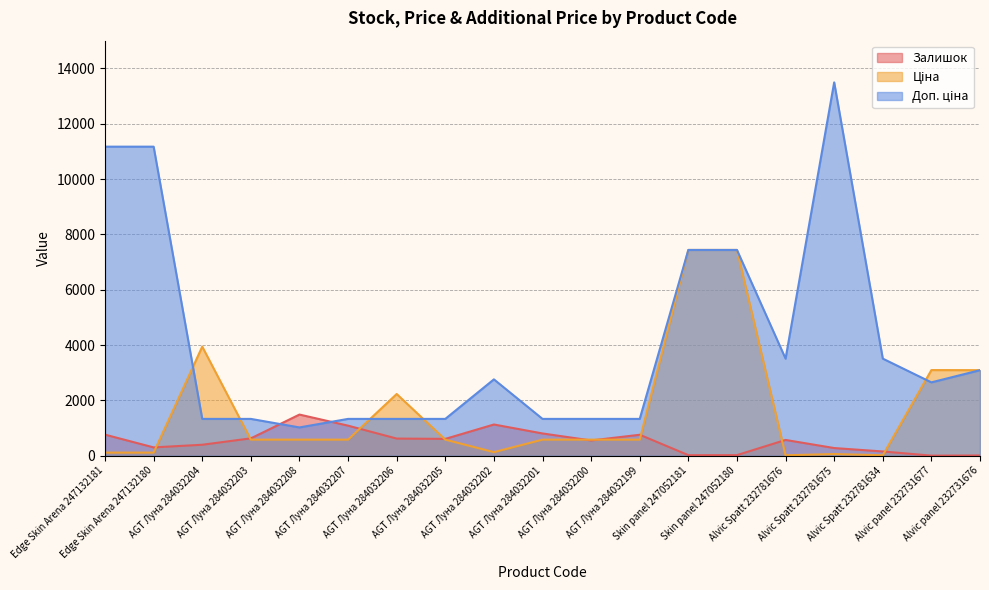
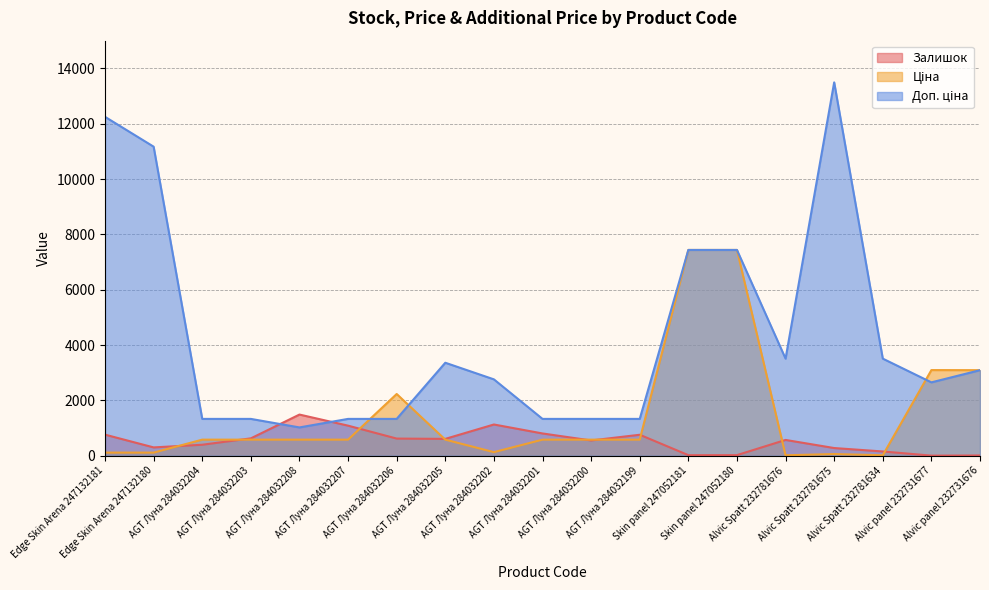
Доп. ціна, Edge Skin Arena 247132181: 11200 -> 12200
Ціна, AGT Луна 284032204: 3900 -> 600
Доп. ціна, AGT Луна 284032205: 1300 -> 3400
